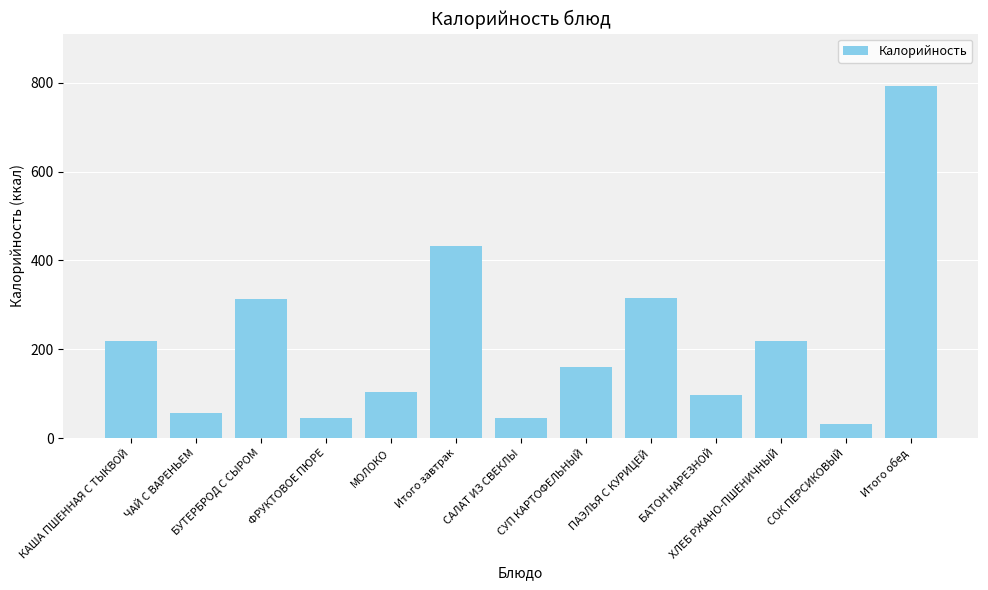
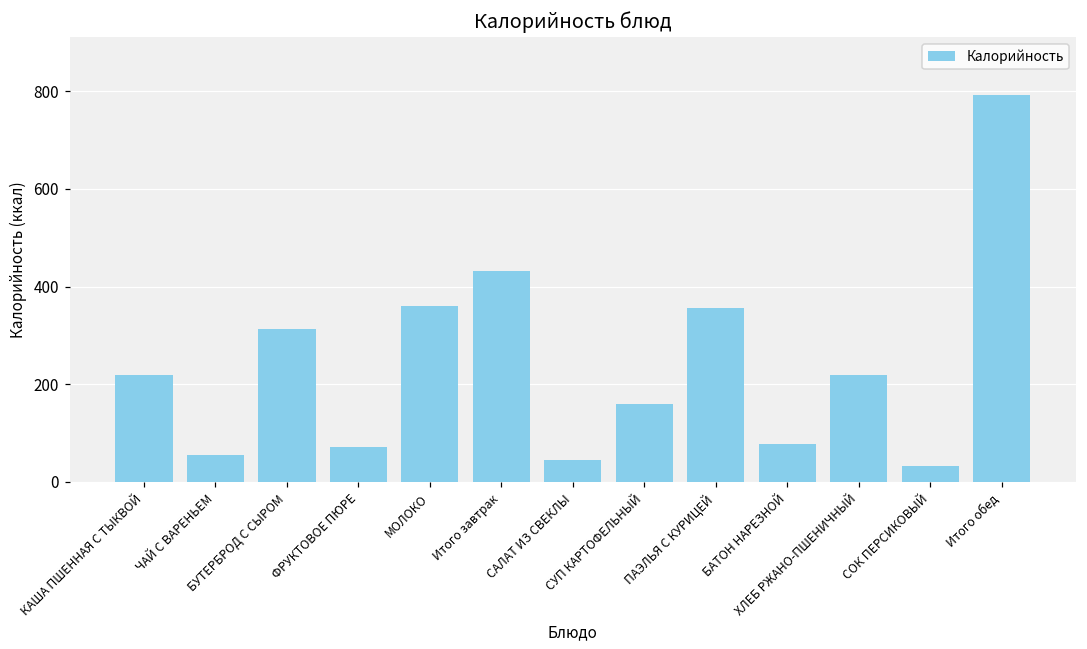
ФРУКТОВОЕ ПЮРЕ: 50 -> 70
МОЛОКО: 100 -> 360
ПАЭЛЬЯ С КУРИЦЕЙ: 310 -> 360
БАТОН НАРЕЗНОЙ: 100 -> 80
